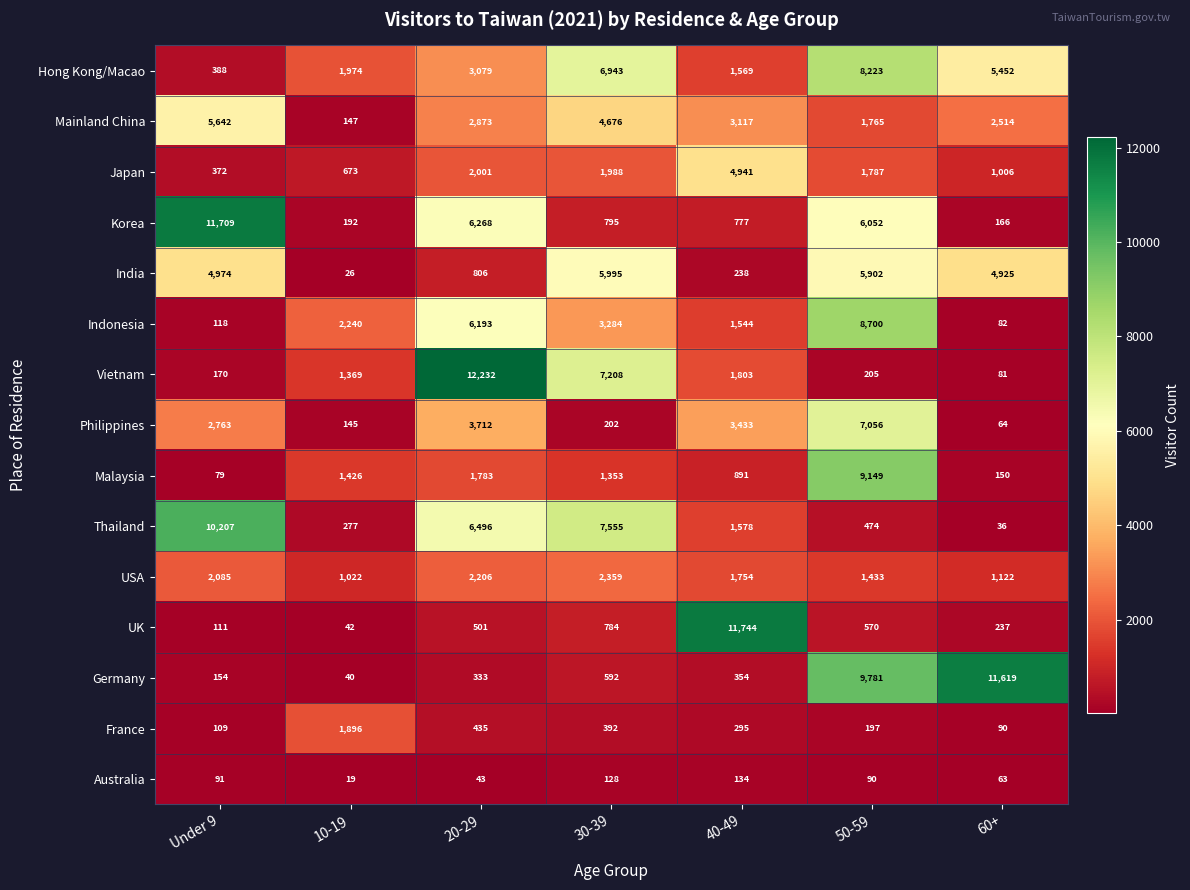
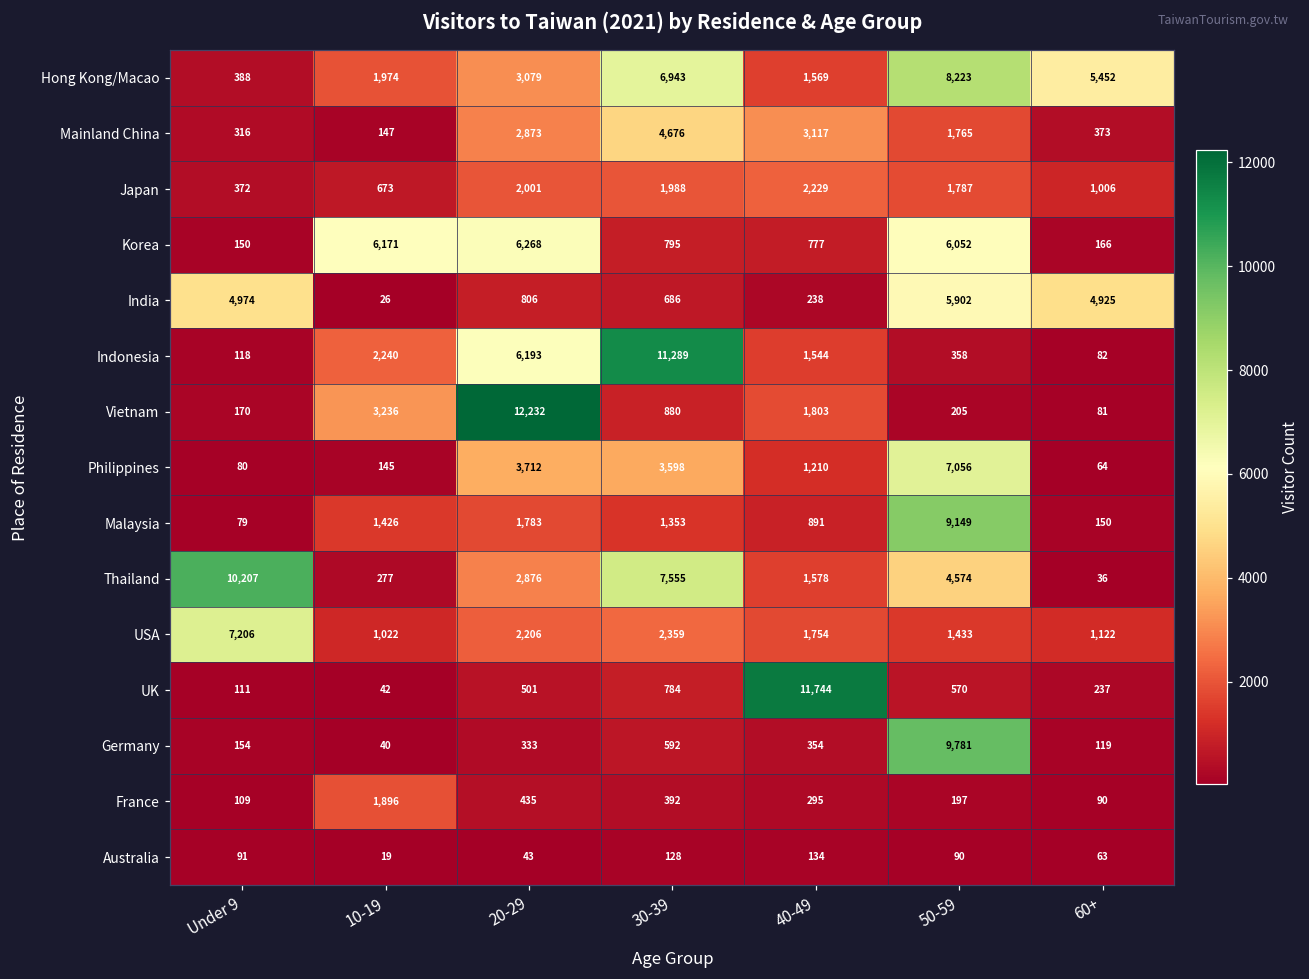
Mainland China, Under 9: 5,642 -> 316
Mainland China, 60+: 2,514 -> 373
Japan, 40-49: 4,941 -> 2,229
Korea, Under 9: 11,709 -> 150
Korea, 10-19: 192 -> 6,171
India, 30-39: 5,995 -> 686
Indonesia, 30-39: 3,284 -> 11,289
Indonesia, 50-59: 8,700 -> 358
Vietnam, 10-19: 1,369 -> 3,236
Vietnam, 30-39: 7,208 -> 880
Philippines, Under 9: 2,763 -> 80
Philippines, 30-39: 202 -> 3,598
Philippines, 40-49: 3,433 -> 1,210
Thailand, 20-29: 6,496 -> 2,876
Thailand, 50-59: 474 -> 4,574
USA, Under 9: 2,085 -> 7,206
Germany, 60+: 11,619 -> 119
